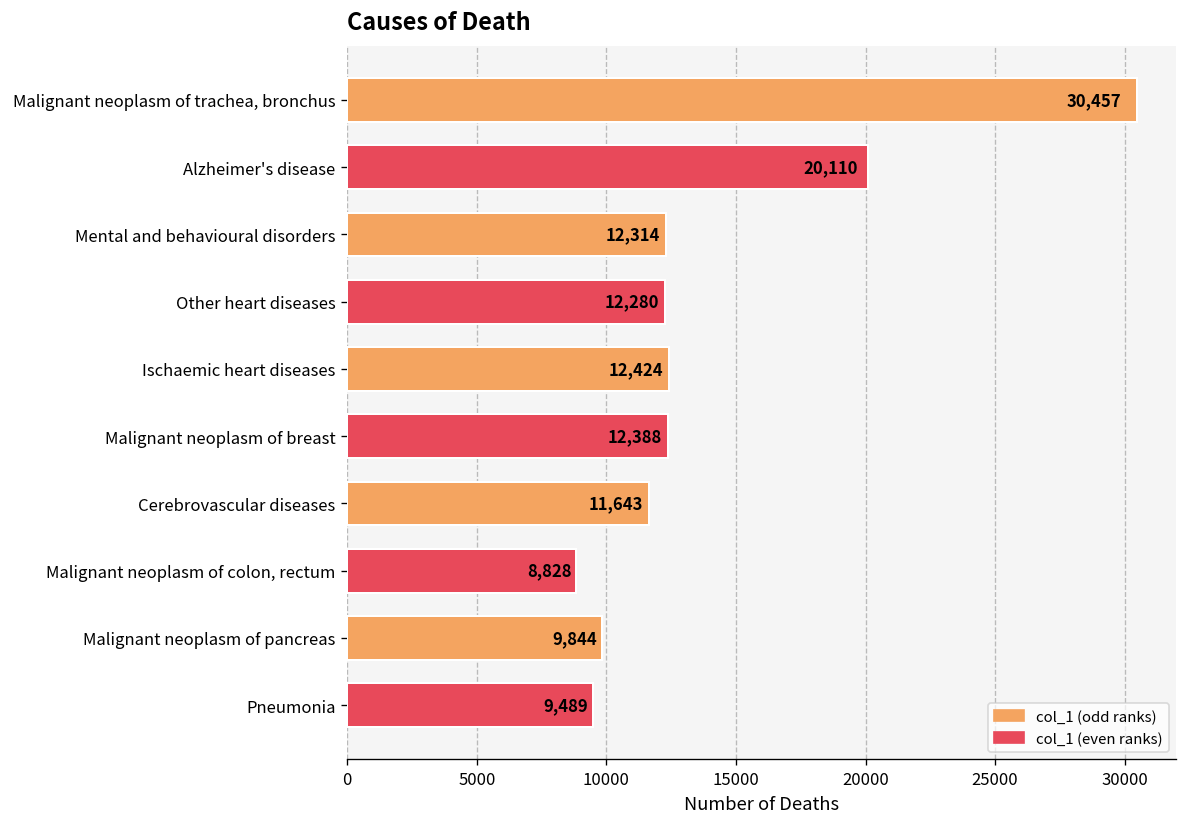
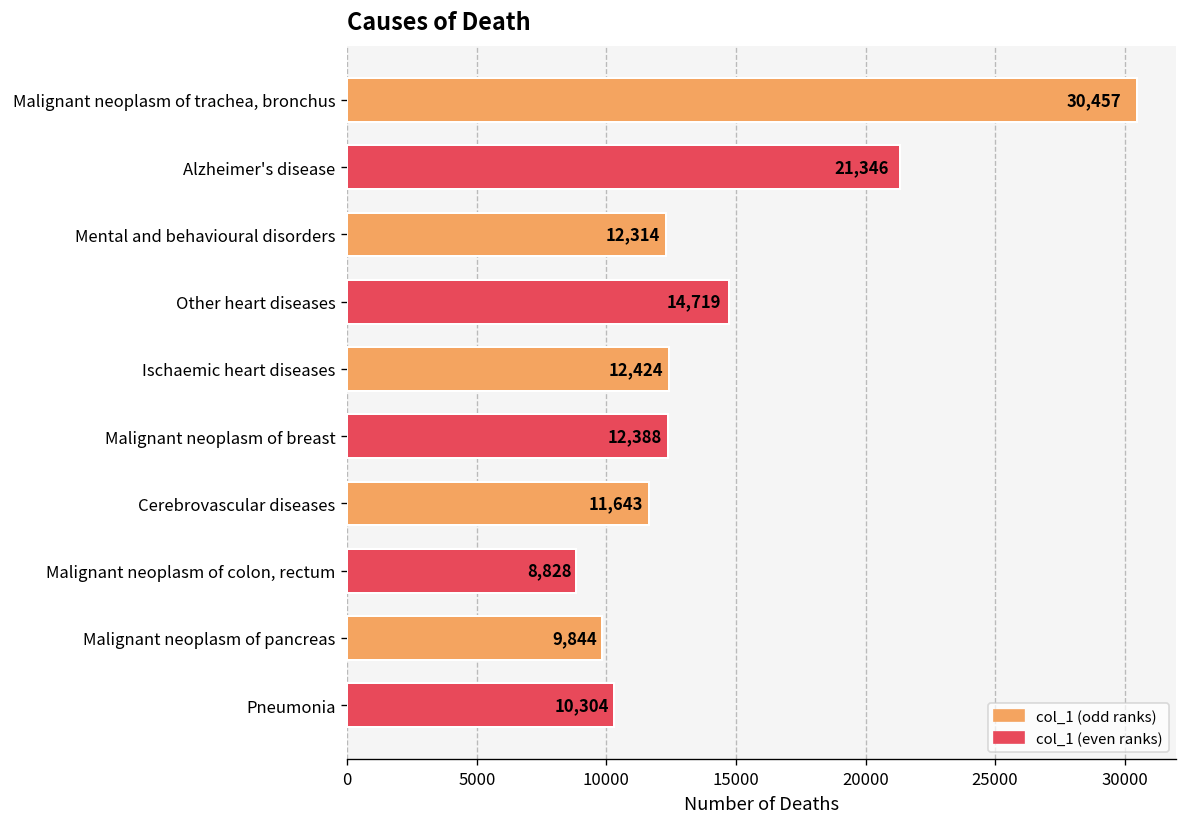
Alzheimer's disease: 20,110 -> 21,346
Other heart diseases: 12,280 -> 14,719
Pneumonia: 9,489 -> 10,304
